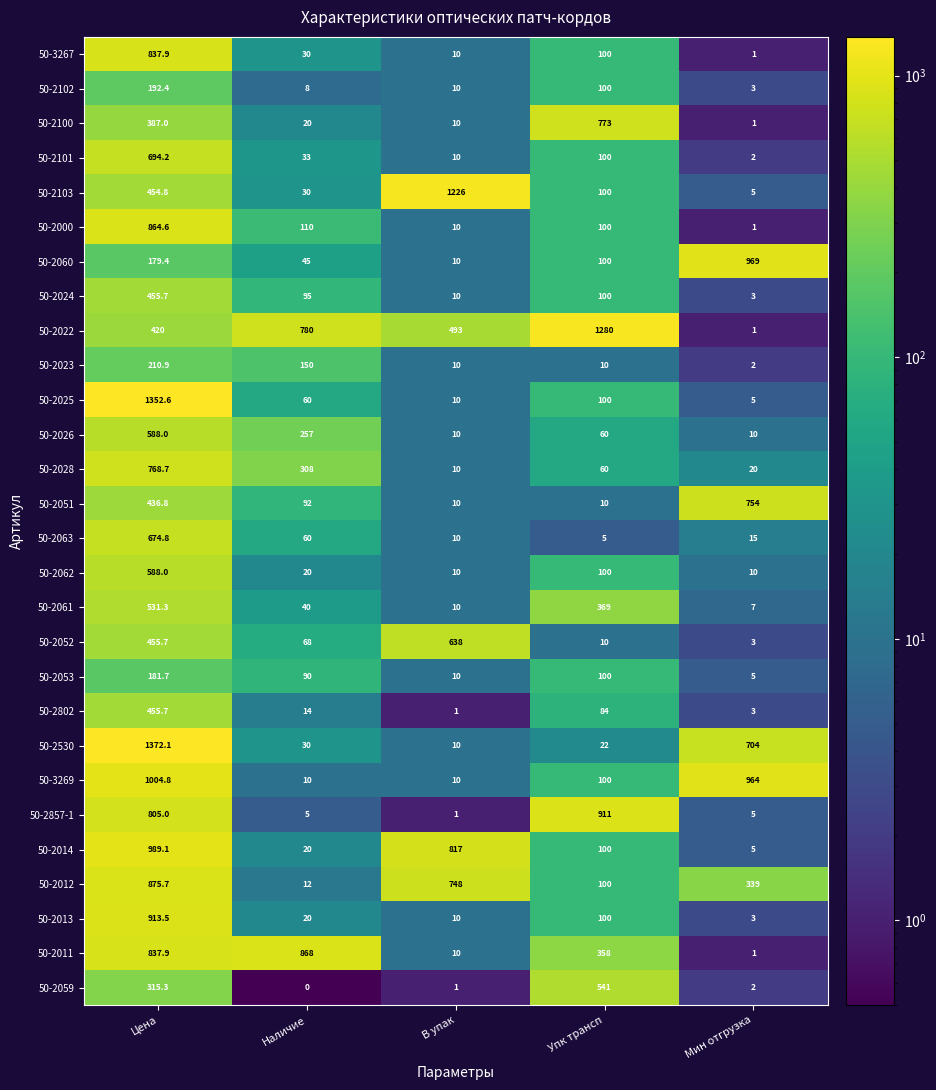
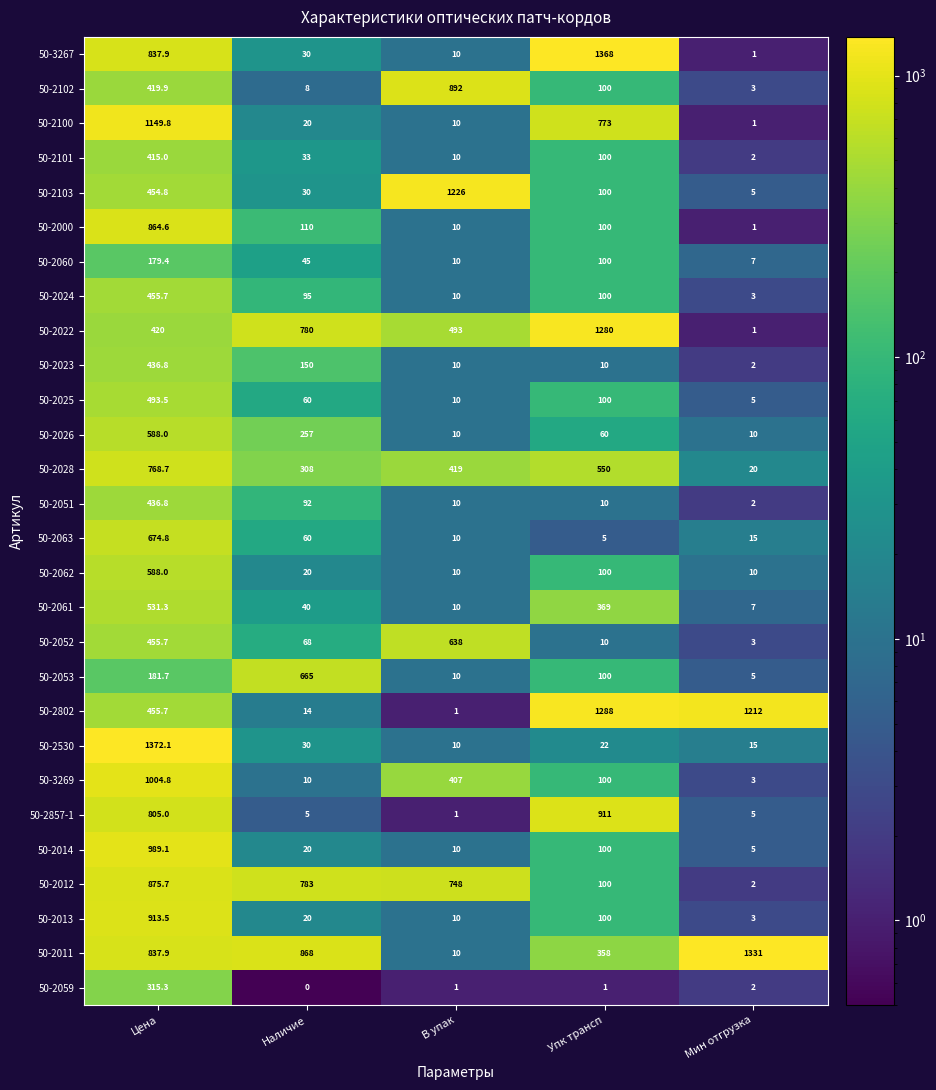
50-3267, Упк трансп: 100 -> 1368
50-2102, Цена: 192.4 -> 419.9
50-2102, В упак: 10 -> 892
50-2100, Цена: 387.0 -> 1149.8
50-2101, Цена: 694.2 -> 415.0
50-2060, Мин отгрузка: 969 -> 7
50-2023, Цена: 210.9 -> 436.8
50-2025, Цена: 1352.6 -> 493.5
50-2028, В упак: 10 -> 419
50-2028, Упк трансп: 60 -> 550
50-2051, Мин отгрузка: 754 -> 2
50-2053, Наличие: 90 -> 665
50-2802, Упк трансп: 84 -> 1288
50-2802, Мин отгрузка: 3 -> 1212
50-2530, Мин отгрузка: 704 -> 15
50-3269, В упак: 10 -> 407
50-3269, Мин отгрузка: 964 -> 3
50-2014, В упак: 817 -> 10
50-2012, Наличие: 12 -> 783
50-2012, Мин отгрузка: 339 -> 2
50-2011, Мин отгрузка: 1 -> 1331
50-2059, Упк трансп: 541 -> 1
